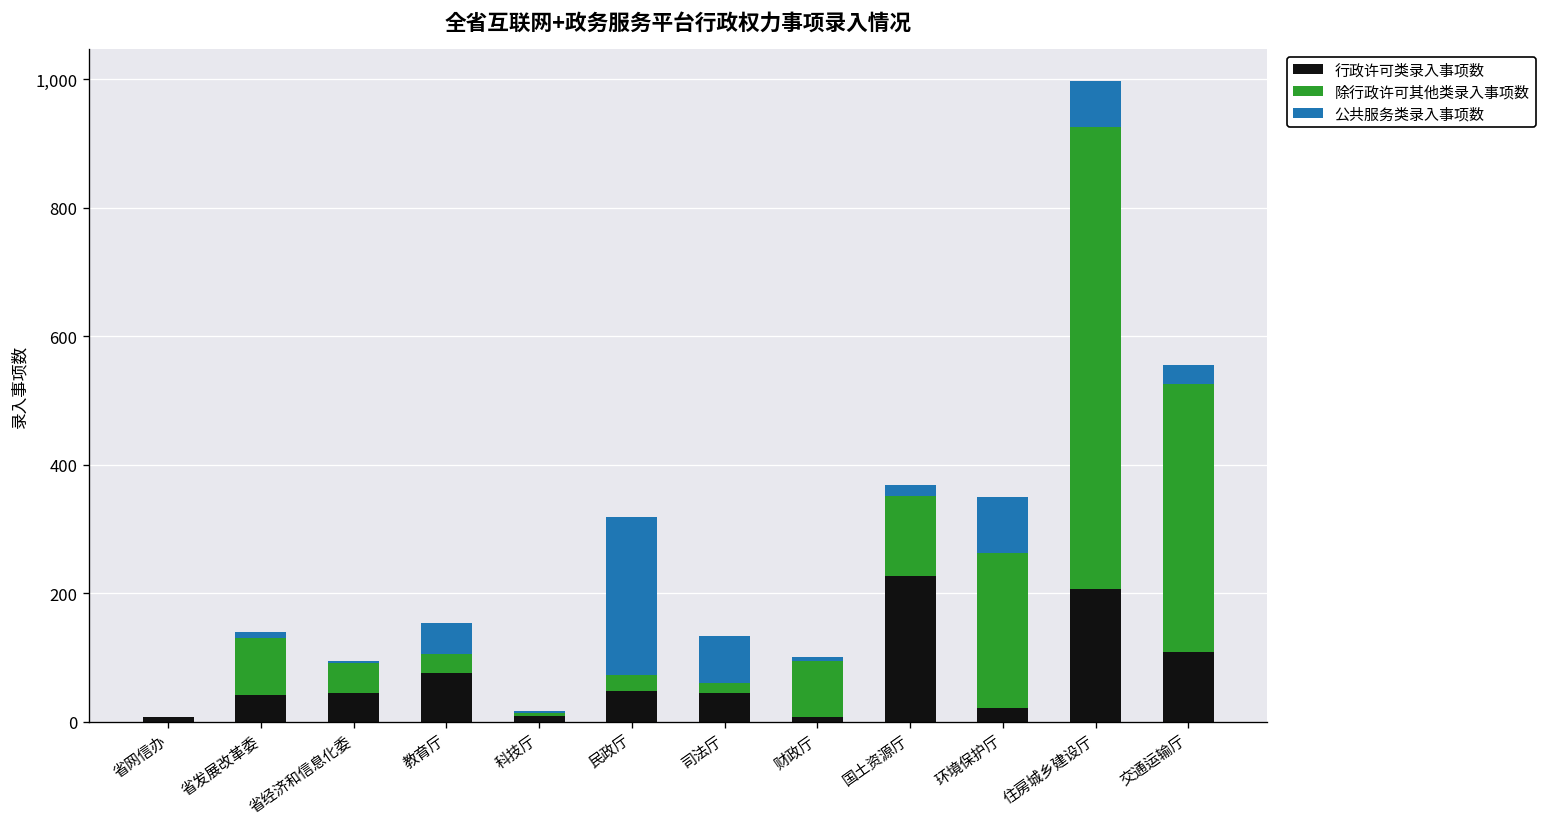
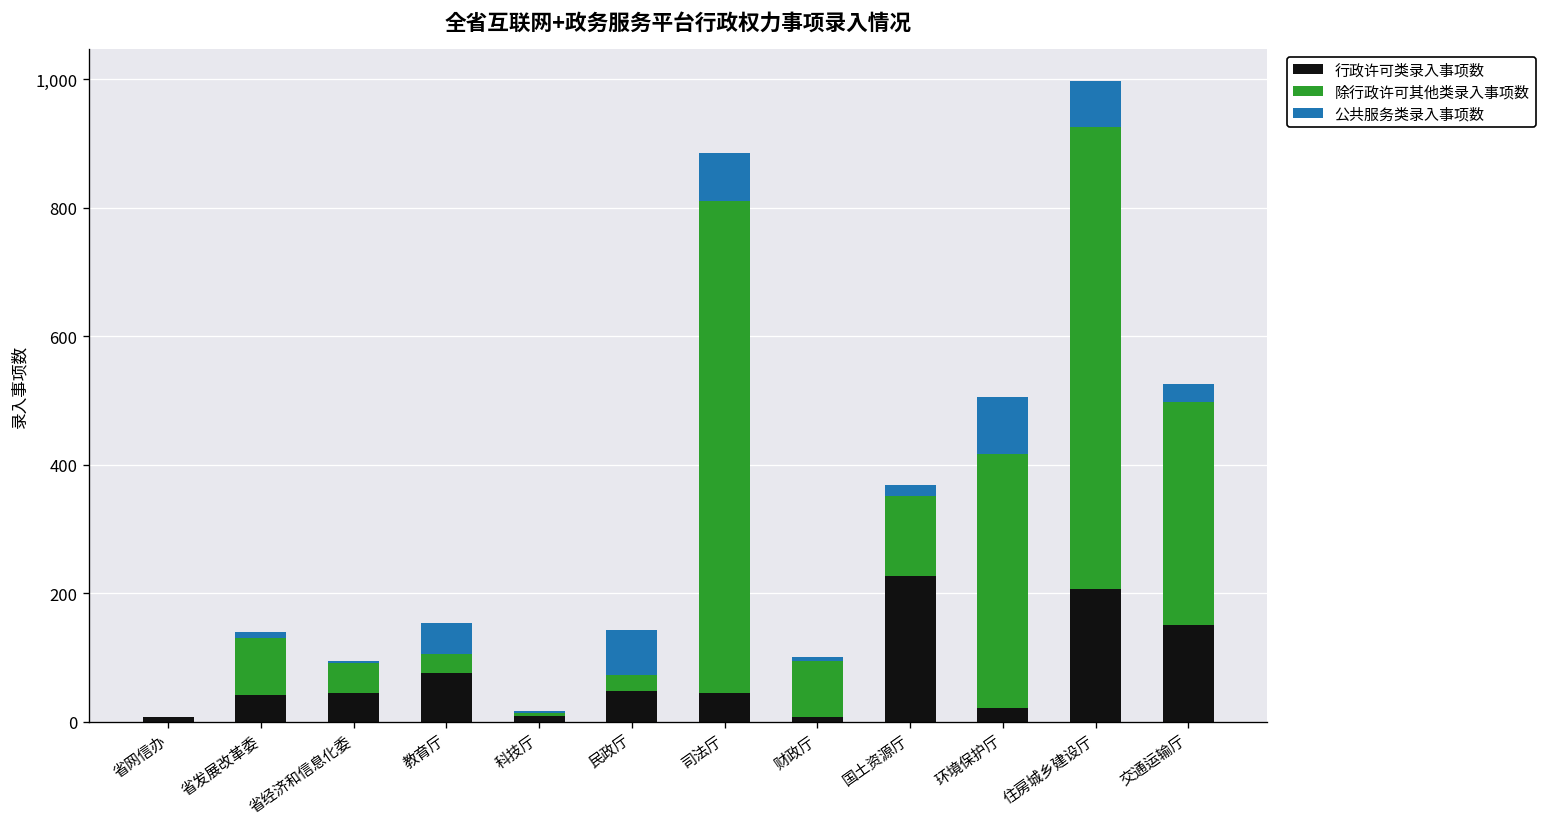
公共服务类录入事项数, 民政厅: 250 -> 70
除行政许可其他类录入事项数, 司法厅: 20 -> 770
除行政许可其他类录入事项数, 环境保护厅: 240 -> 400
行政许可类录入事项数, 交通运输厅: 110 -> 150
除行政许可其他类录入事项数, 交通运输厅: 420 -> 350
